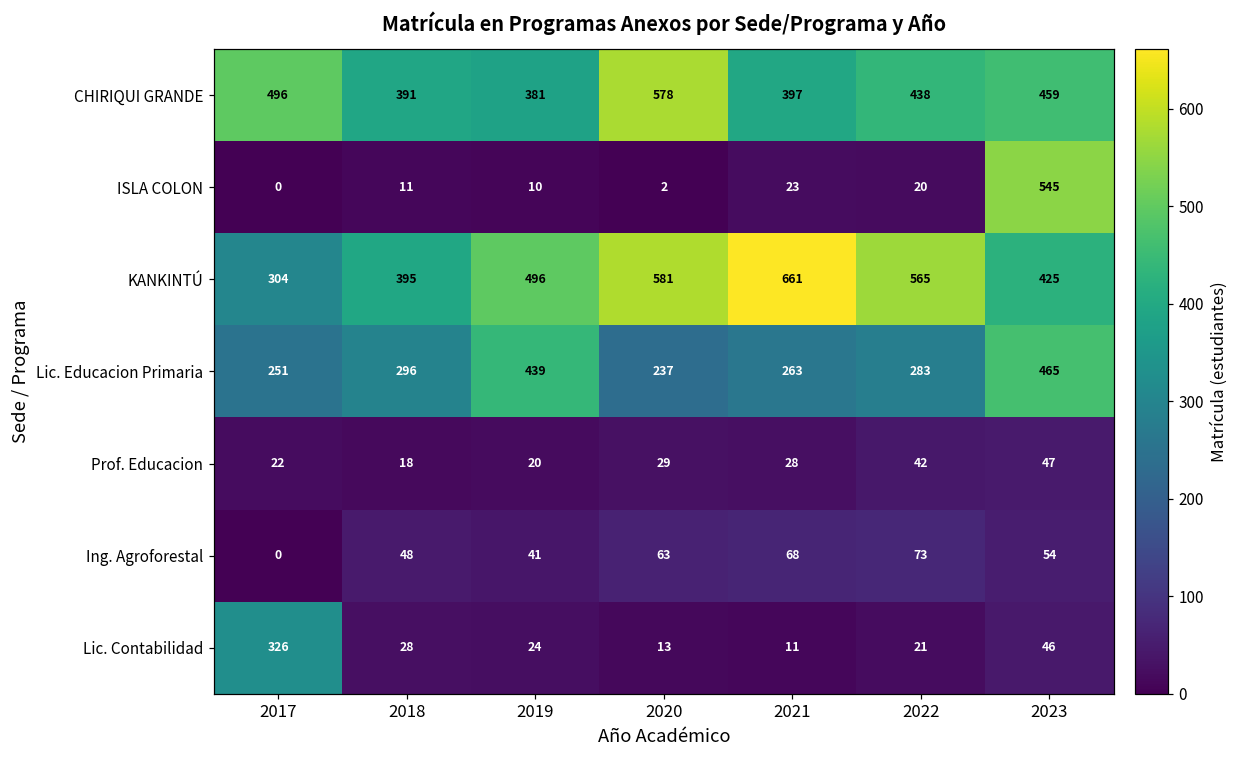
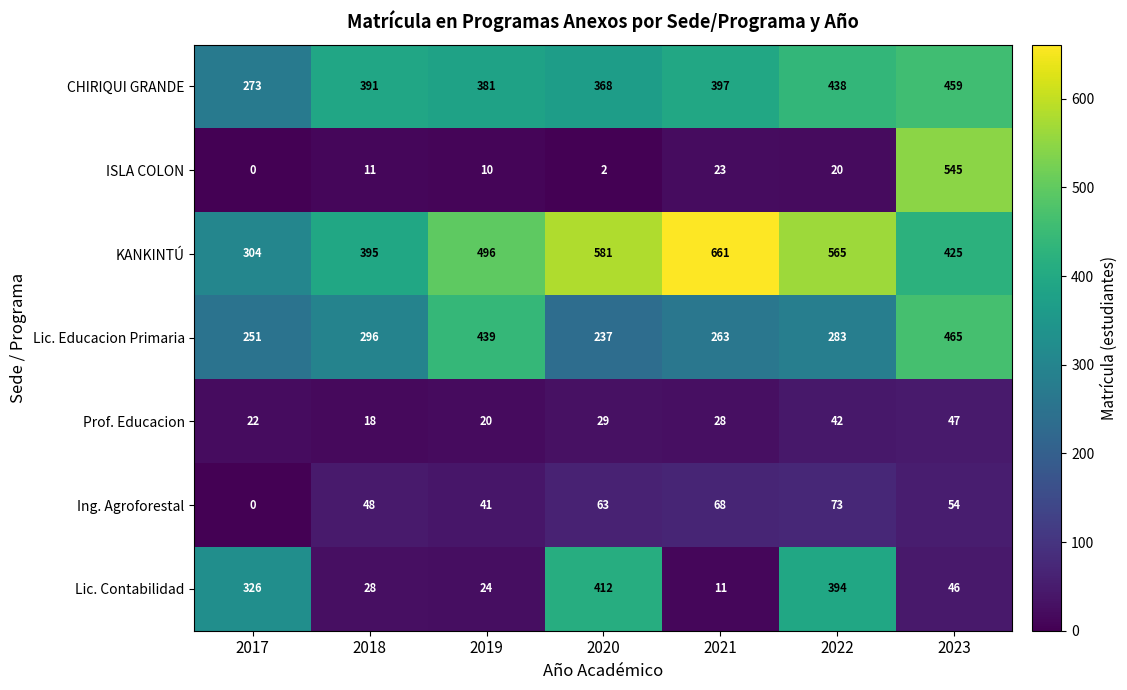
CHIRIQUI GRANDE, 2017: 496 -> 273
CHIRIQUI GRANDE, 2020: 578 -> 368
Lic. Contabilidad, 2020: 13 -> 412
Lic. Contabilidad, 2022: 21 -> 394
